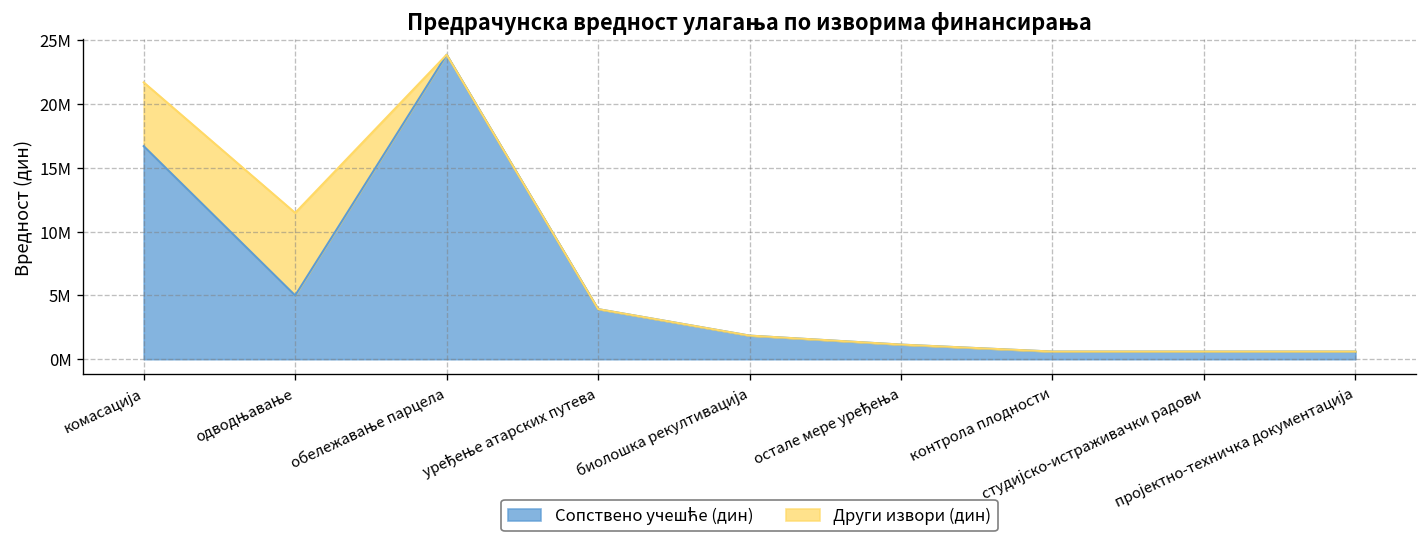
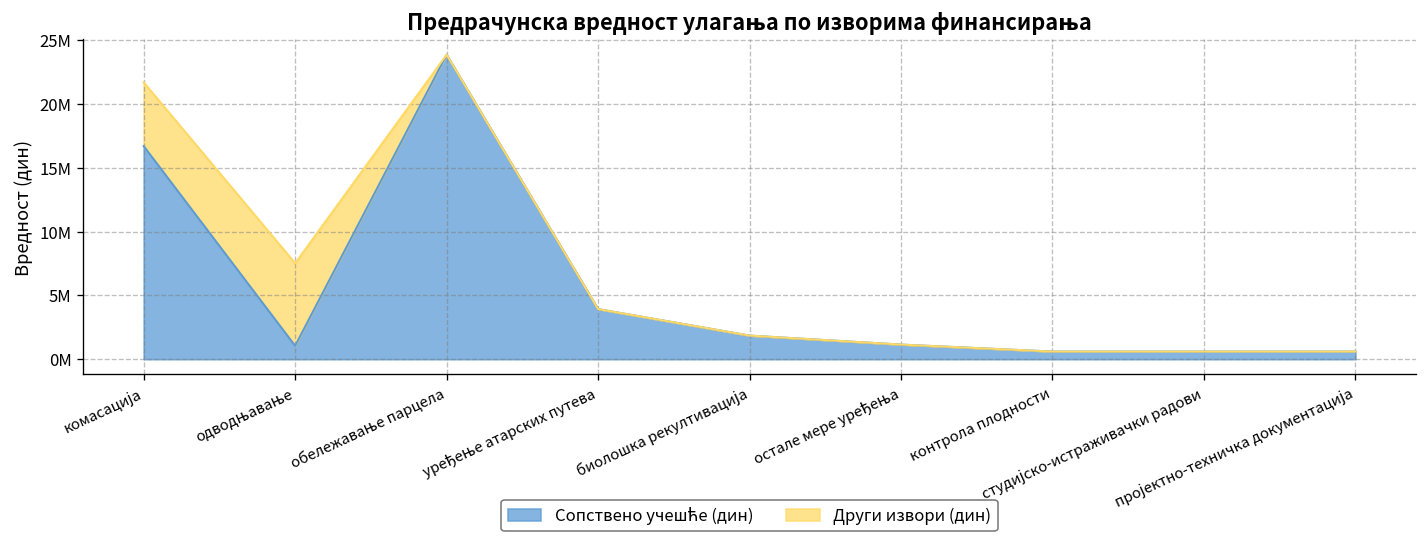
Сопствено учешће (дин), одводњавање: 5000000 -> 1000000
